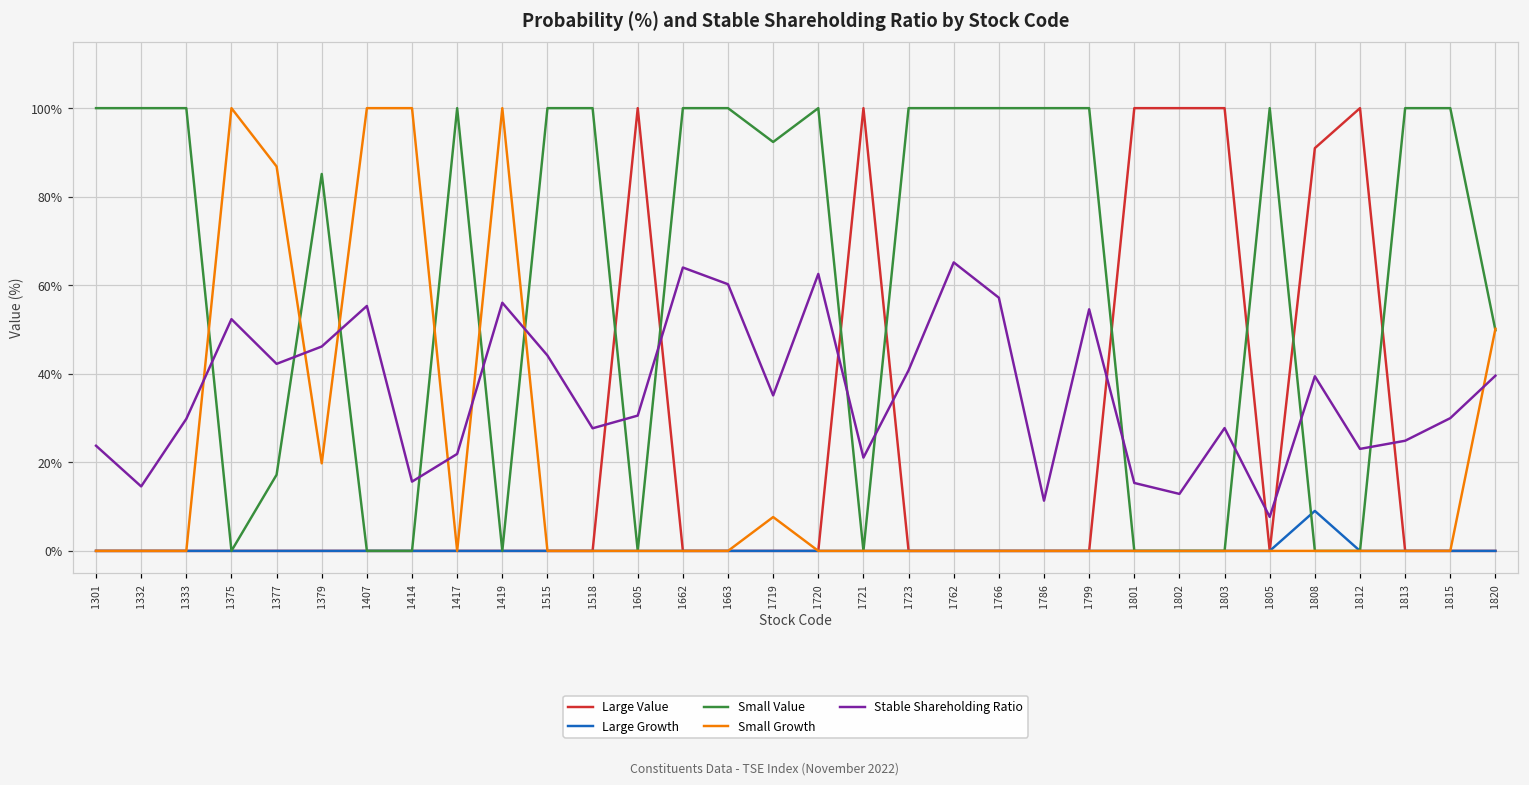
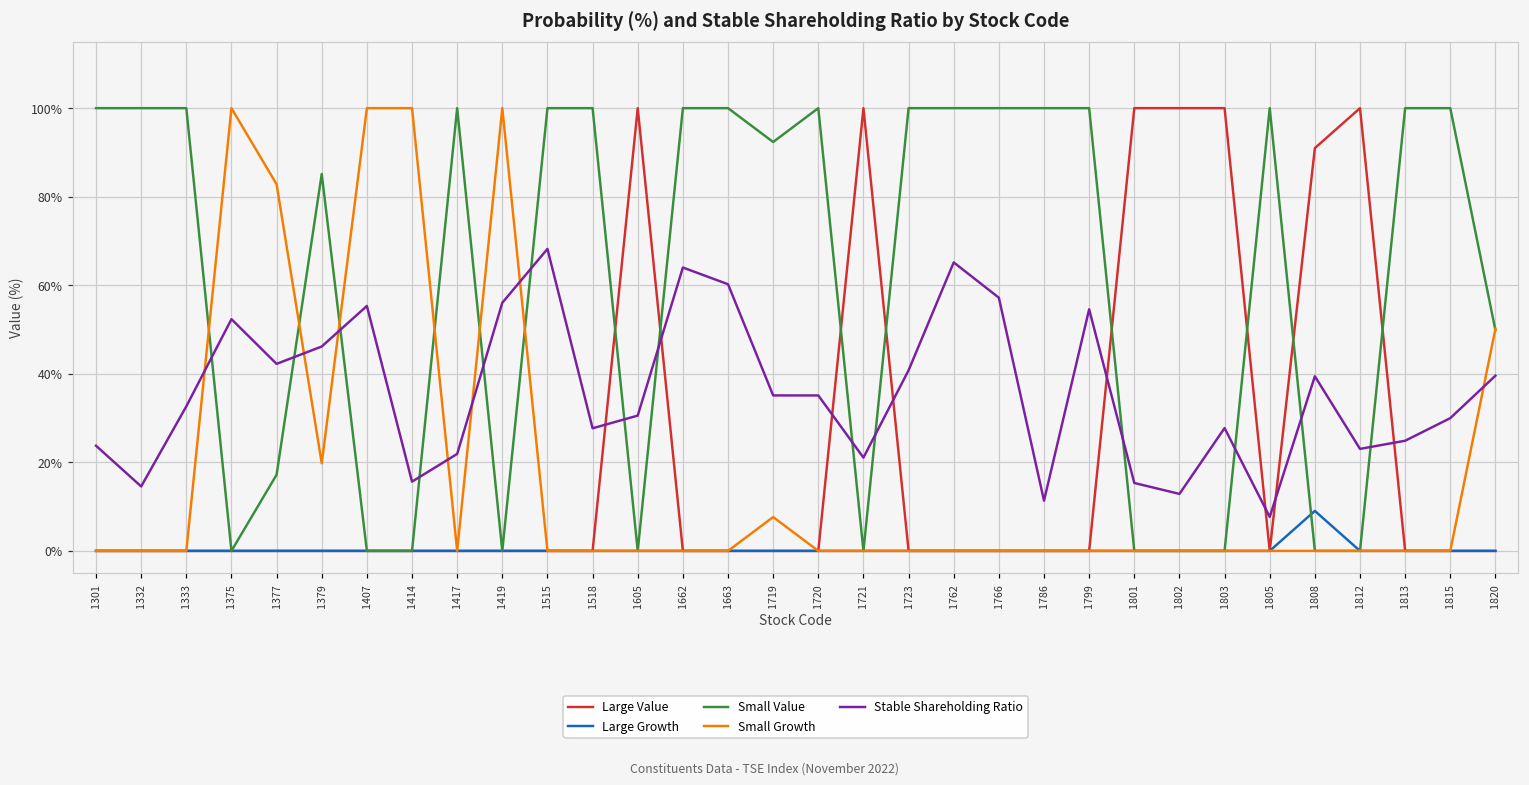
Stable Shareholding Ratio, 1333: 30% -> 33%
Small Growth, 1377: 87% -> 83%
Stable Shareholding Ratio, 1515: 44% -> 68%
Stable Shareholding Ratio, 1720: 63% -> 35%
